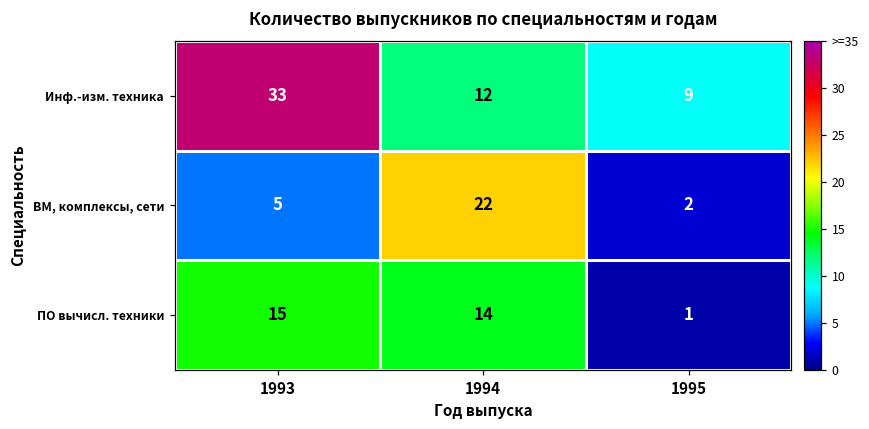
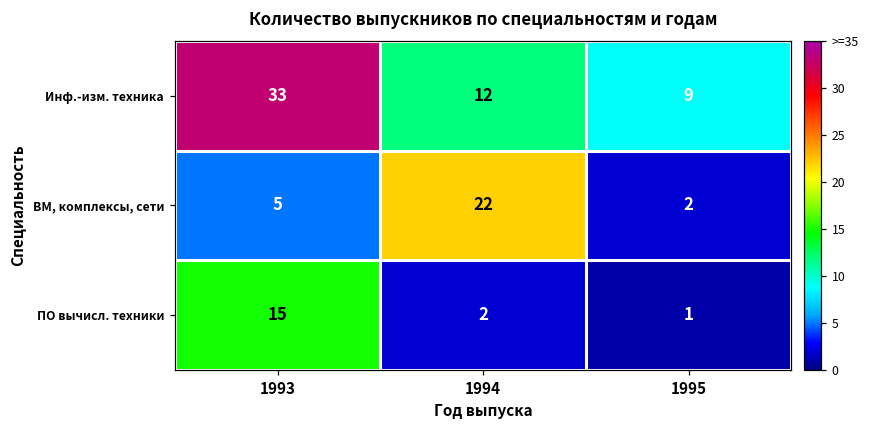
ПО вычисл. техники, 1994: 14 -> 2
